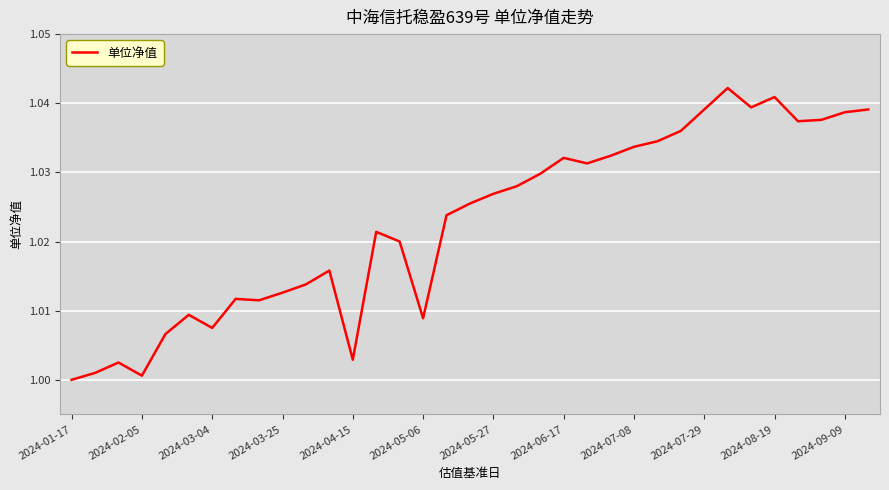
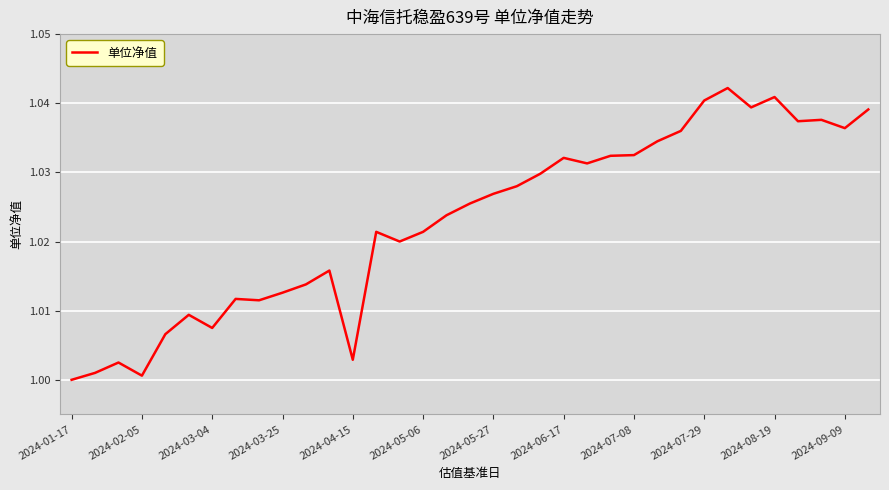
2024-05-06: 1.009 -> 1.021
2024-07-08: 1.034 -> 1.033
2024-07-29: 1.039 -> 1.040
2024-09-09: 1.039 -> 1.036
